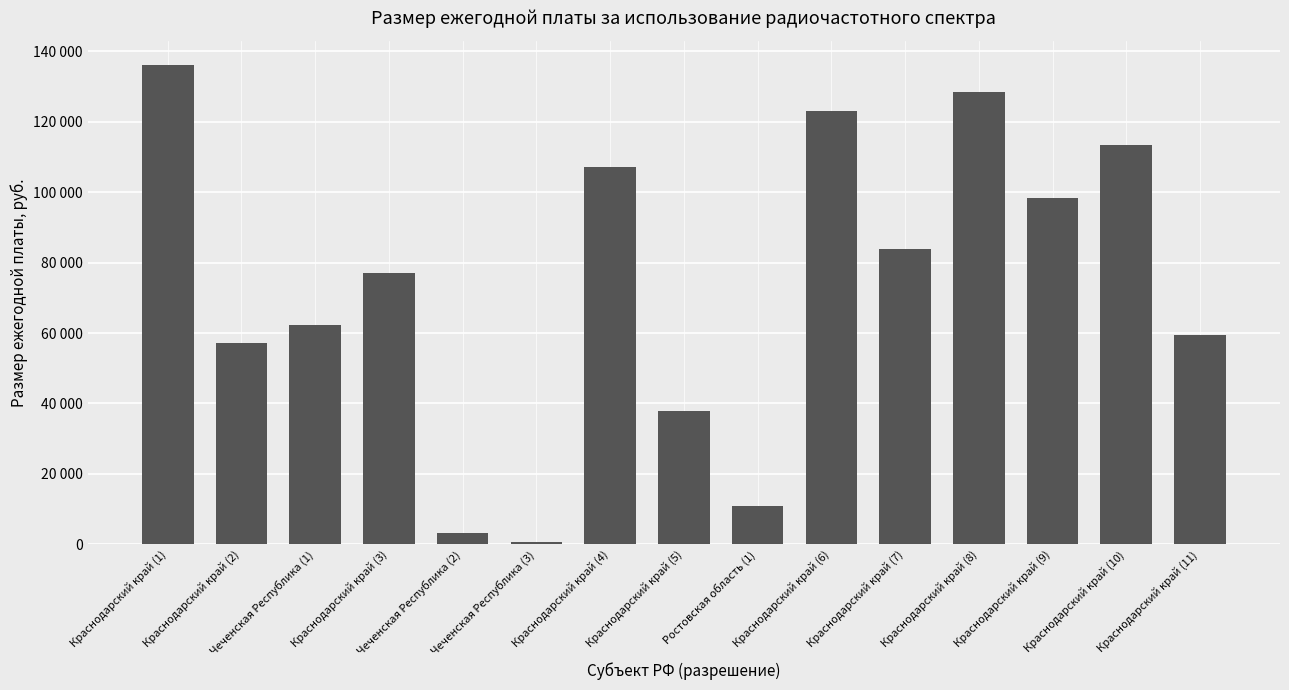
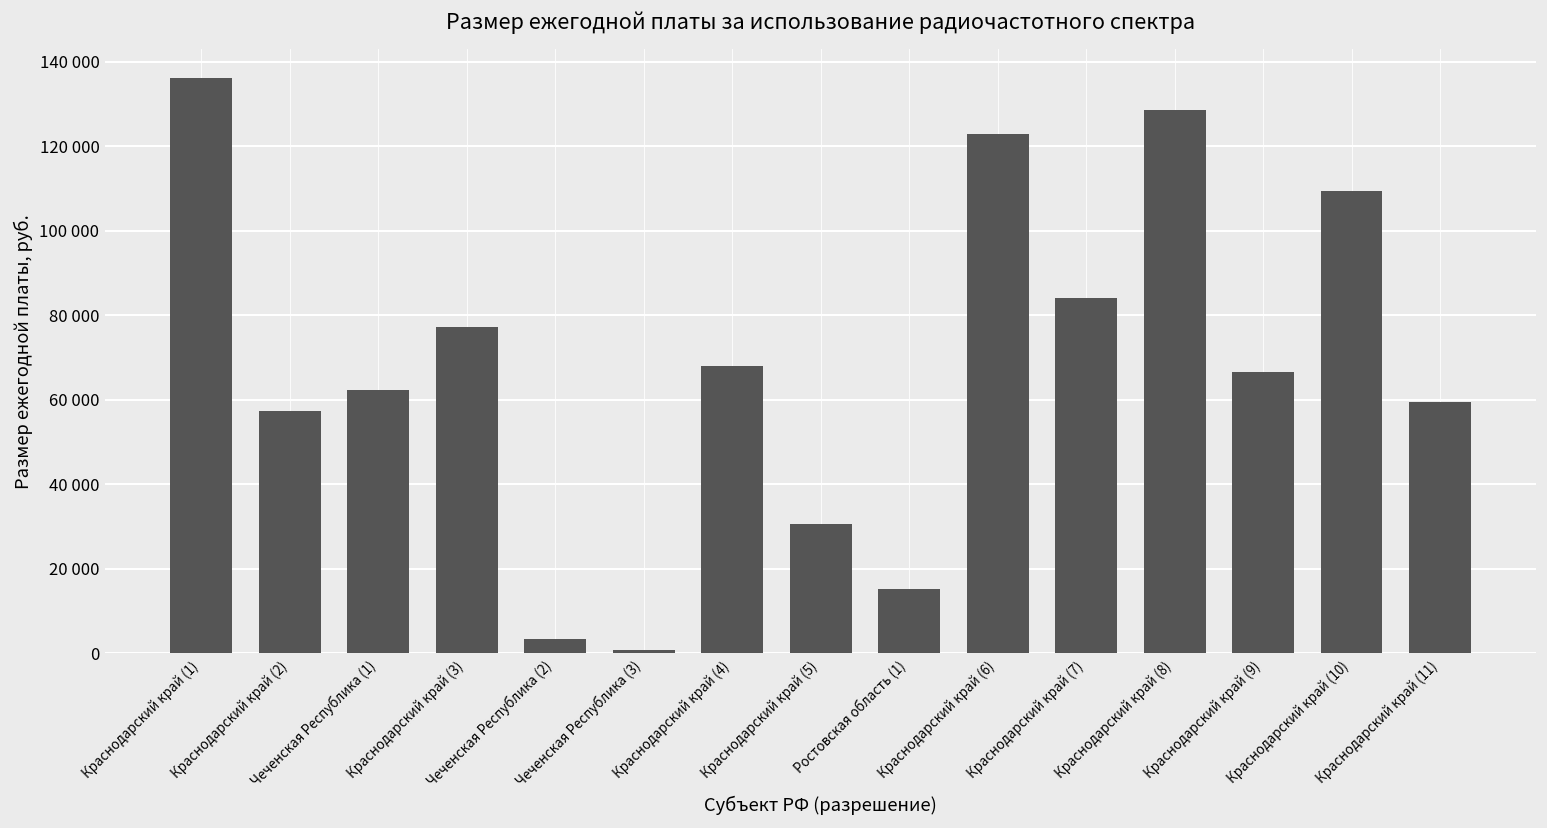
Краснодарский край (4): 107000 -> 68000
Краснодарский край (5): 38000 -> 31000
Ростовская область (1): 11000 -> 15000
Краснодарский край (9): 98000 -> 66000
Краснодарский край (10): 113000 -> 109000
